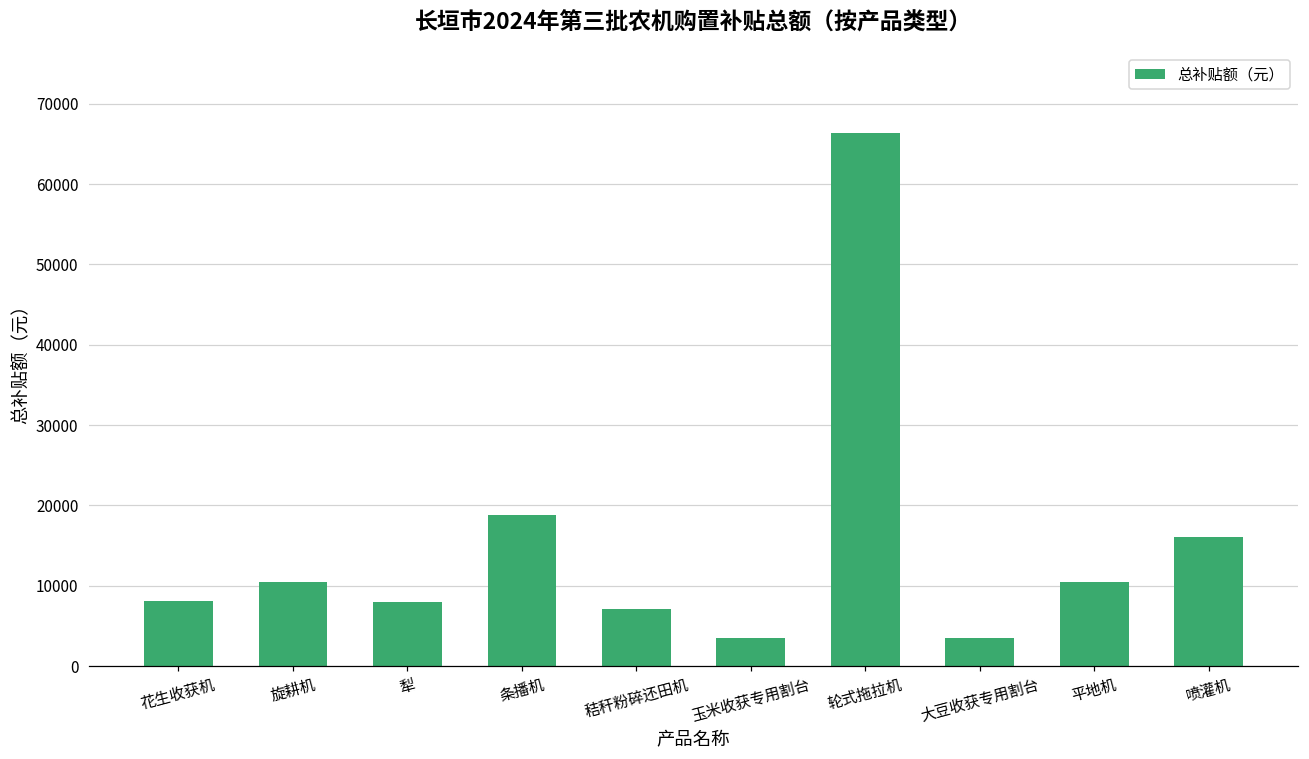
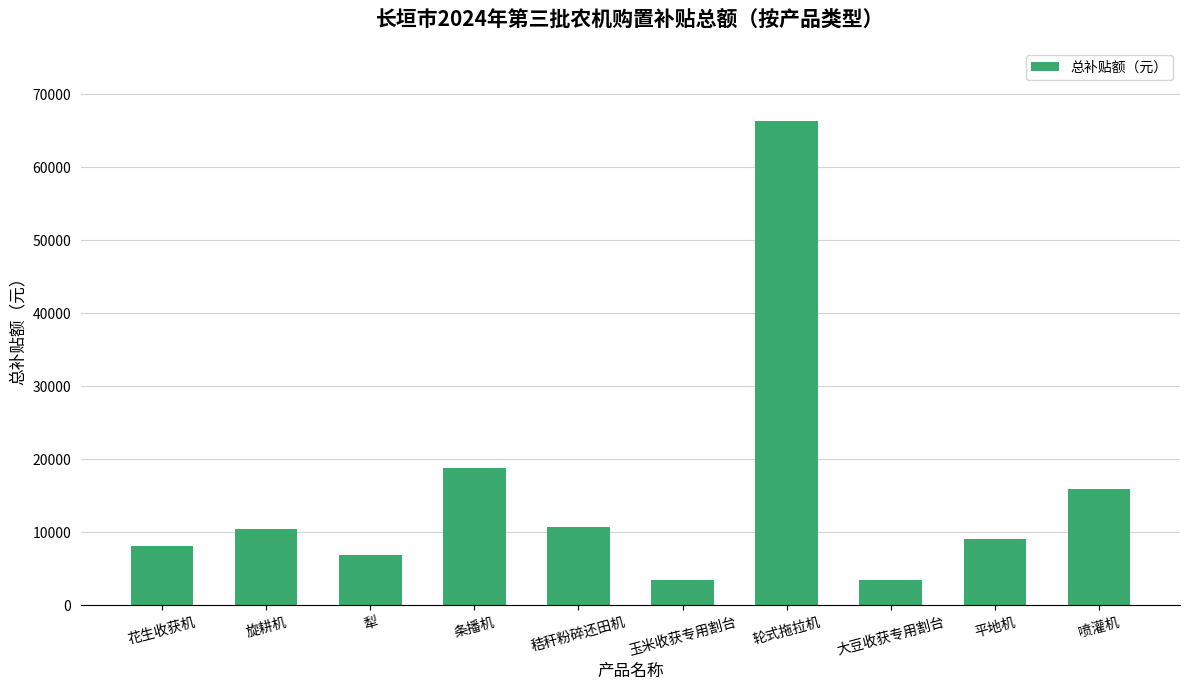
犁: 8000 -> 7000
秸秆粉碎还田机: 7000 -> 11000
平地机: 10000 -> 9000
